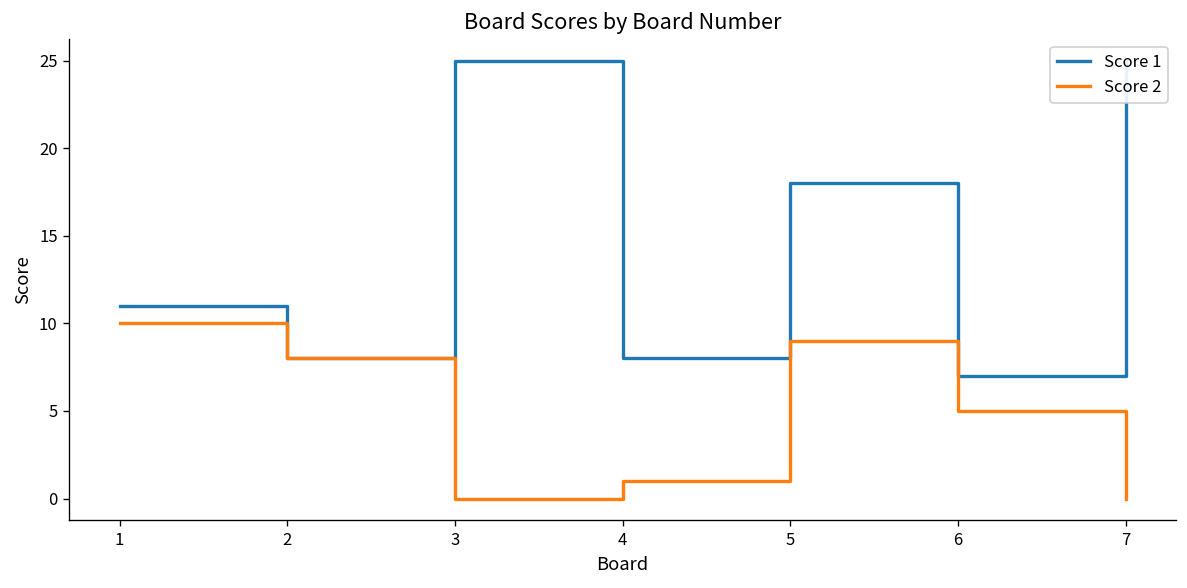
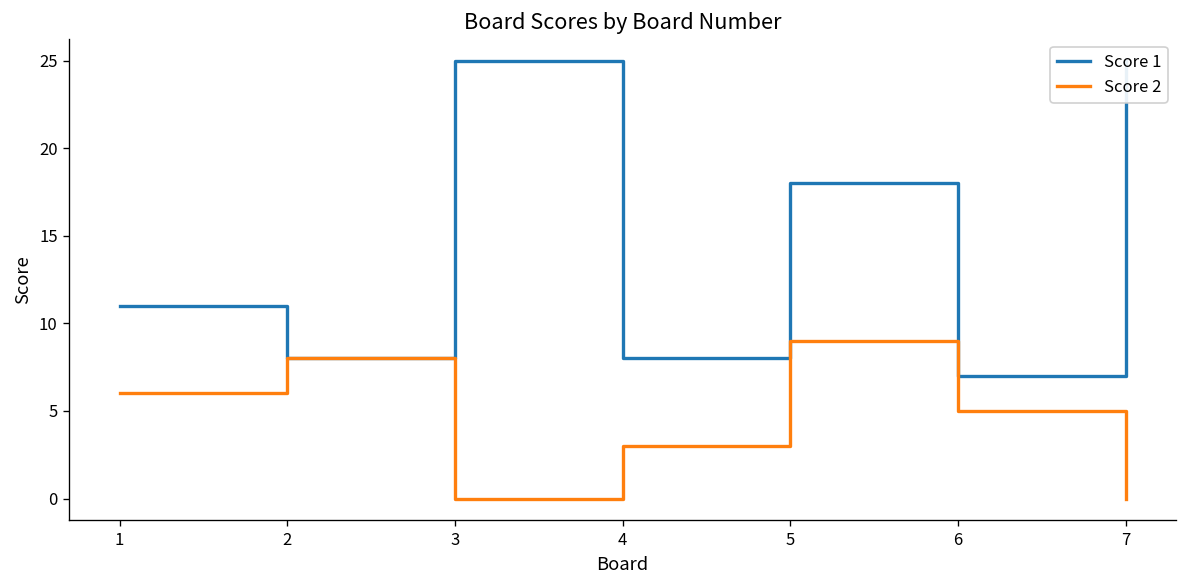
Score 2, 1: 10 -> 6
Score 2, 4: 1 -> 3
